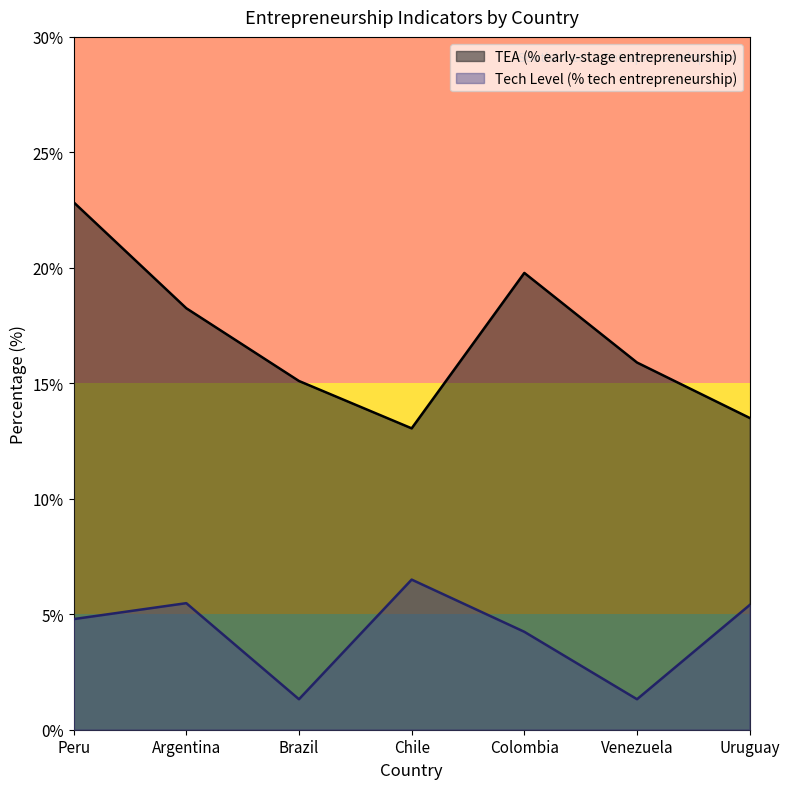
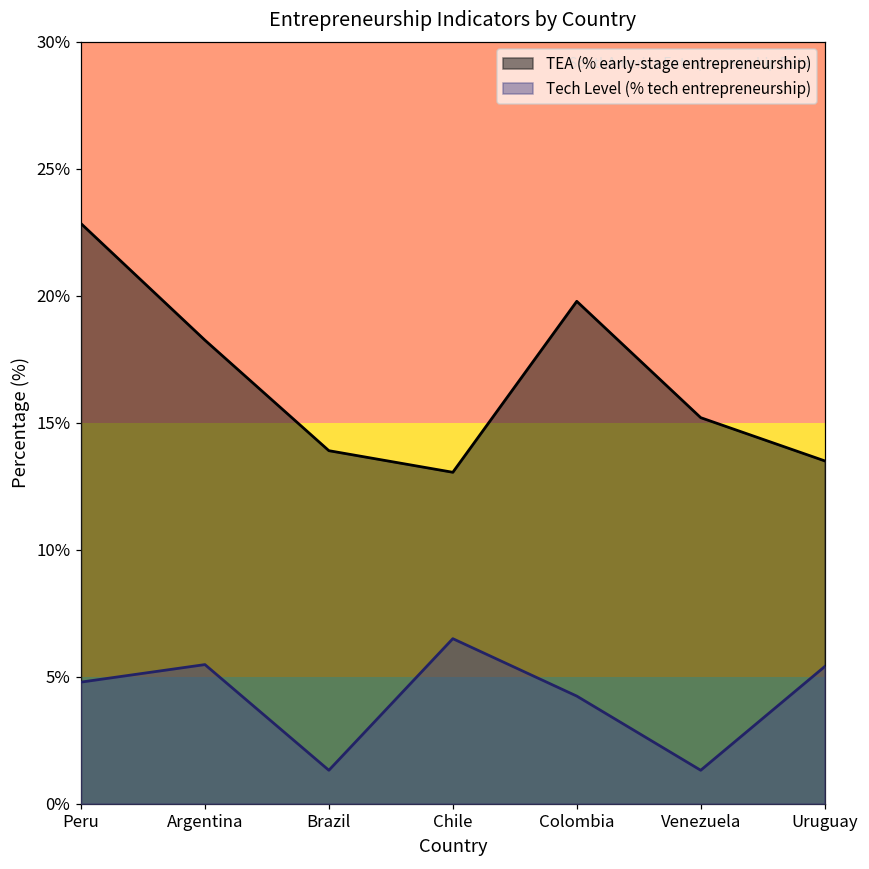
TEA (% early-stage entrepreneurship), Brazil: 15.1% -> 13.9%
TEA (% early-stage entrepreneurship), Venezuela: 15.9% -> 15.2%
